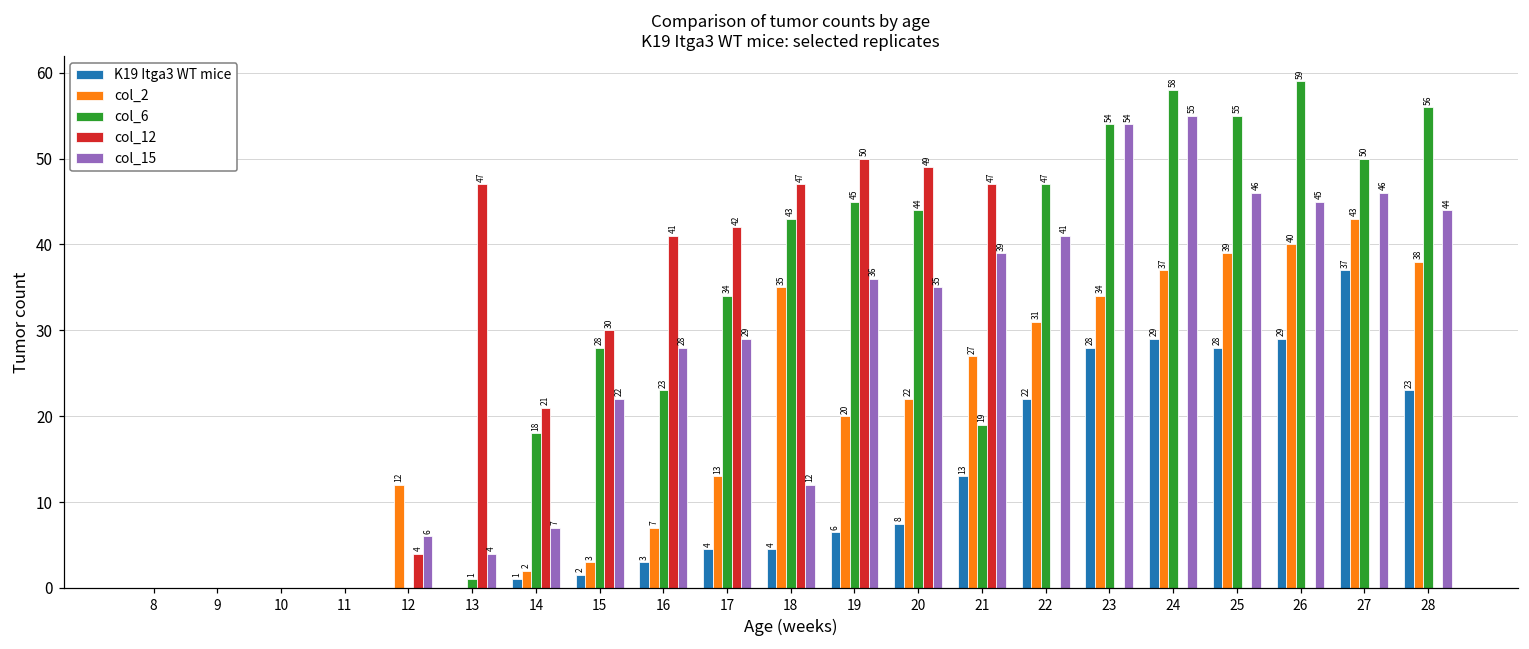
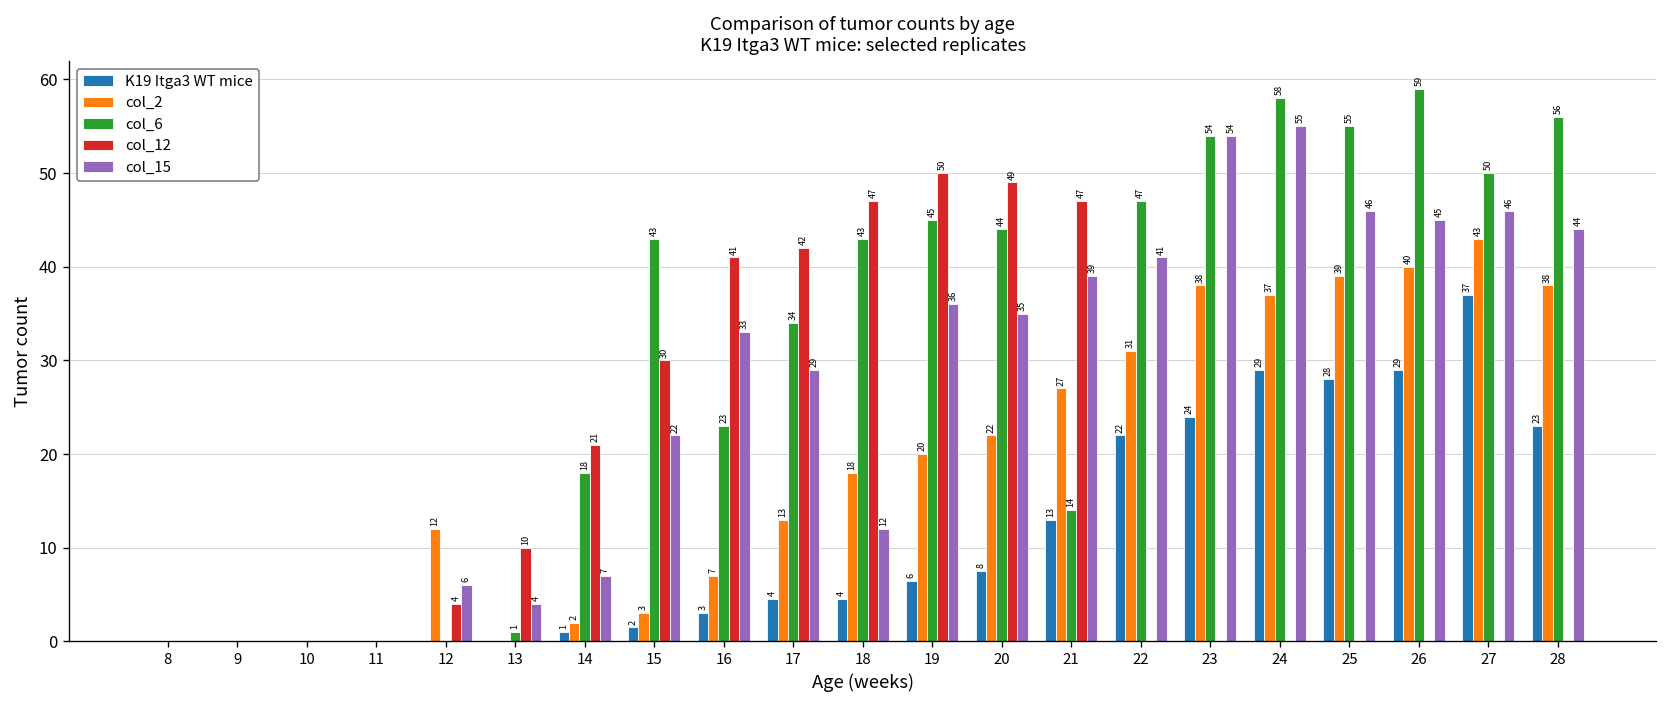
col_12, 13: 47 -> 10
col_6, 15: 28 -> 43
col_15, 16: 28 -> 33
col_2, 18: 35 -> 18
col_6, 21: 19 -> 14
K19 Itga3 WT mice, 23: 28 -> 24
col_2, 23: 34 -> 38
